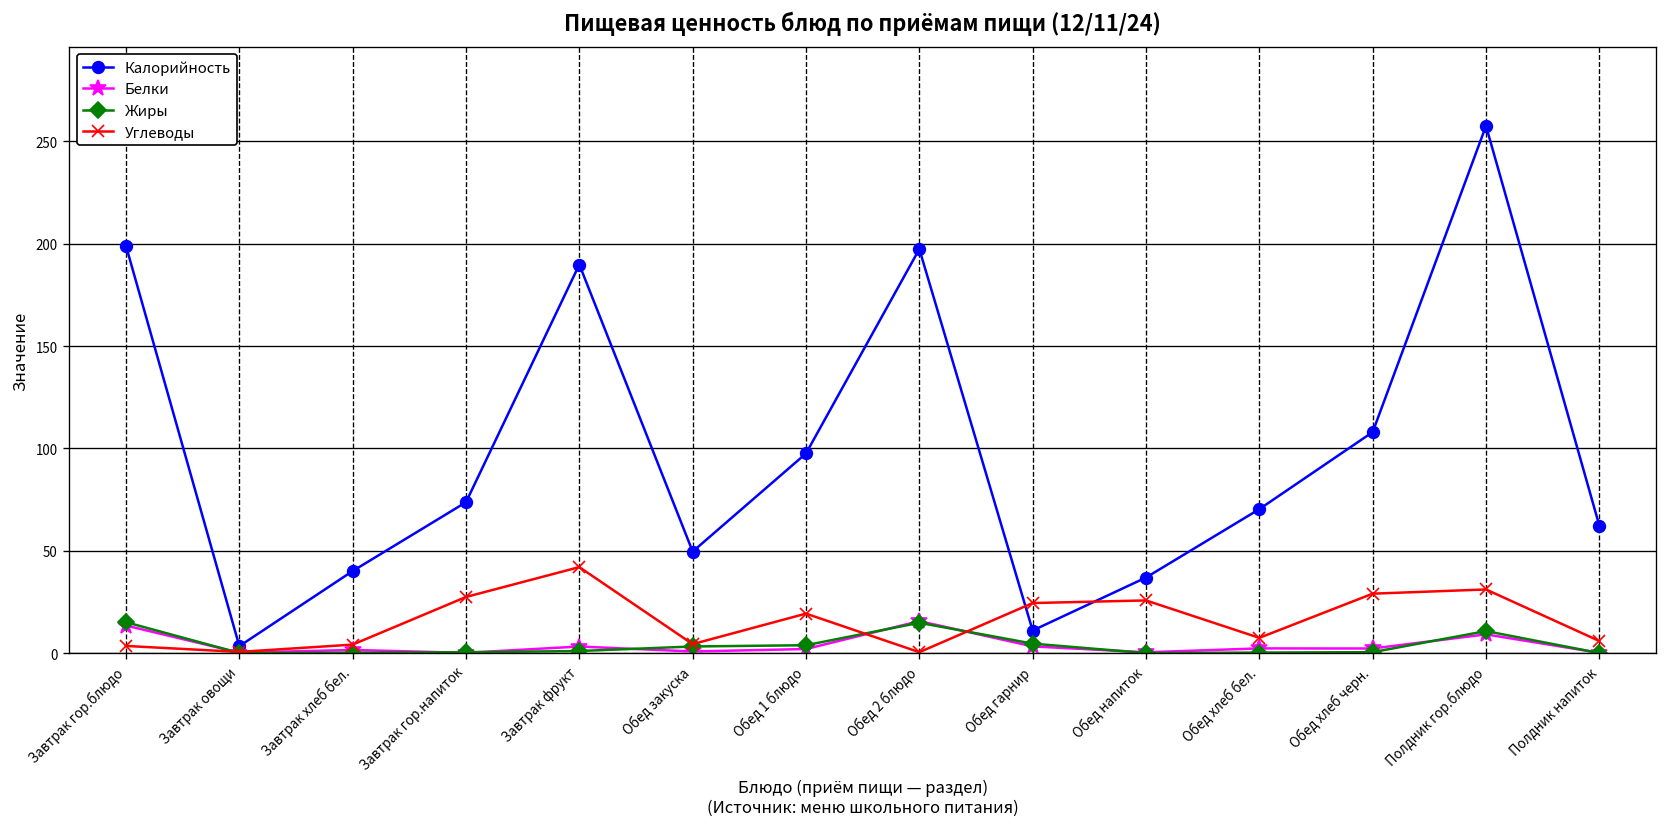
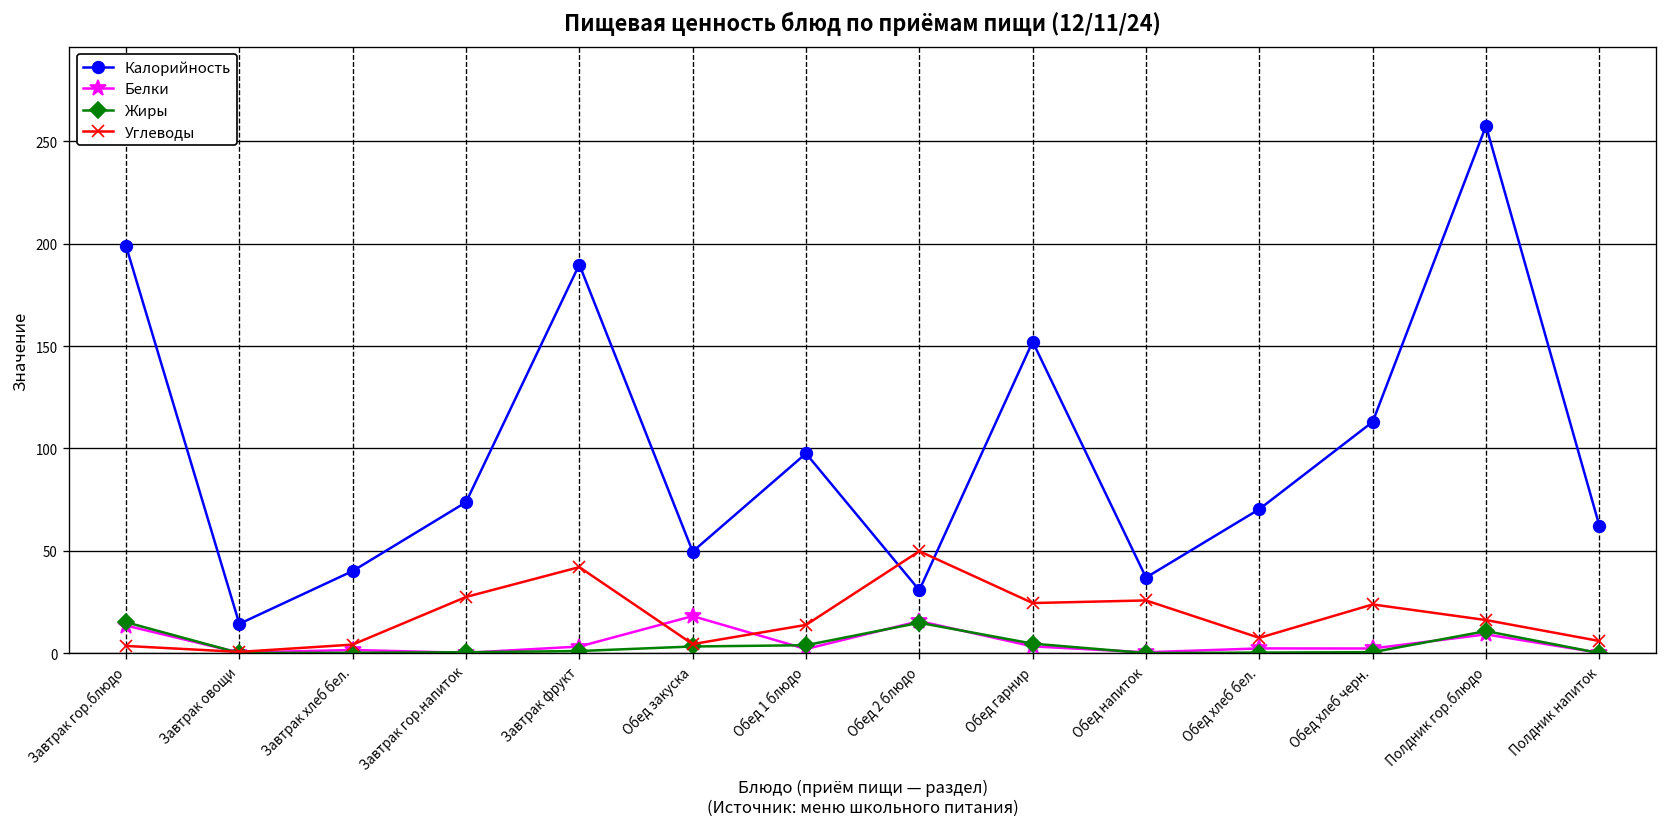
Калорийность, Завтрак овощи: 3 -> 14
Белки, Обед закуска: 1 -> 18
Углеводы, Обед 1 блюдо: 19 -> 14
Калорийность, Обед 2 блюдо: 197 -> 31
Углеводы, Обед 2 блюдо: 0 -> 50
Калорийность, Обед гарнир: 11 -> 152
Калорийность, Обед хлеб черн.: 108 -> 113
Углеводы, Обед хлеб черн.: 29 -> 24
Углеводы, Полдник гор.блюдо: 31 -> 16
